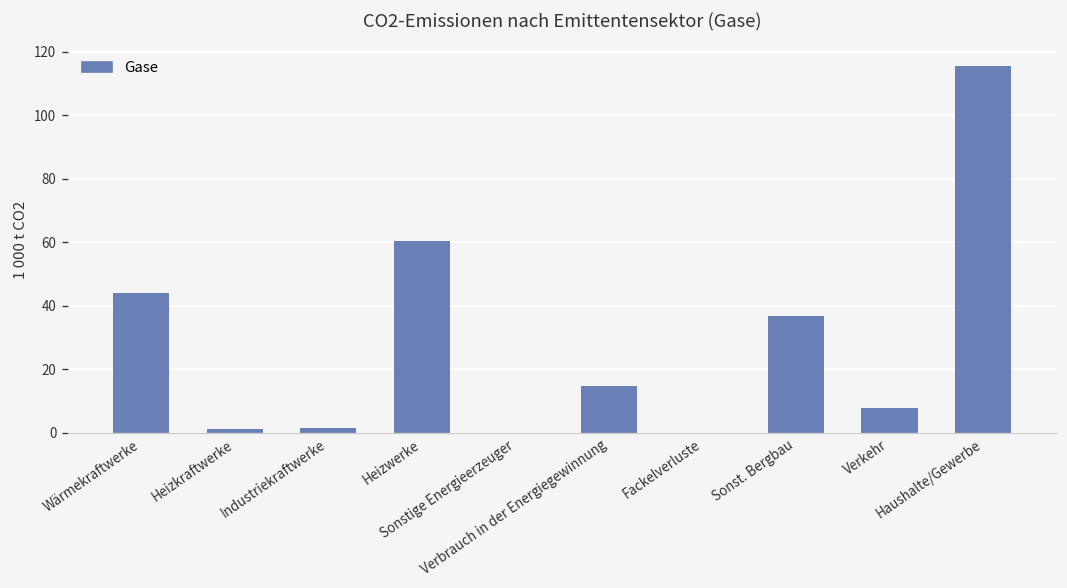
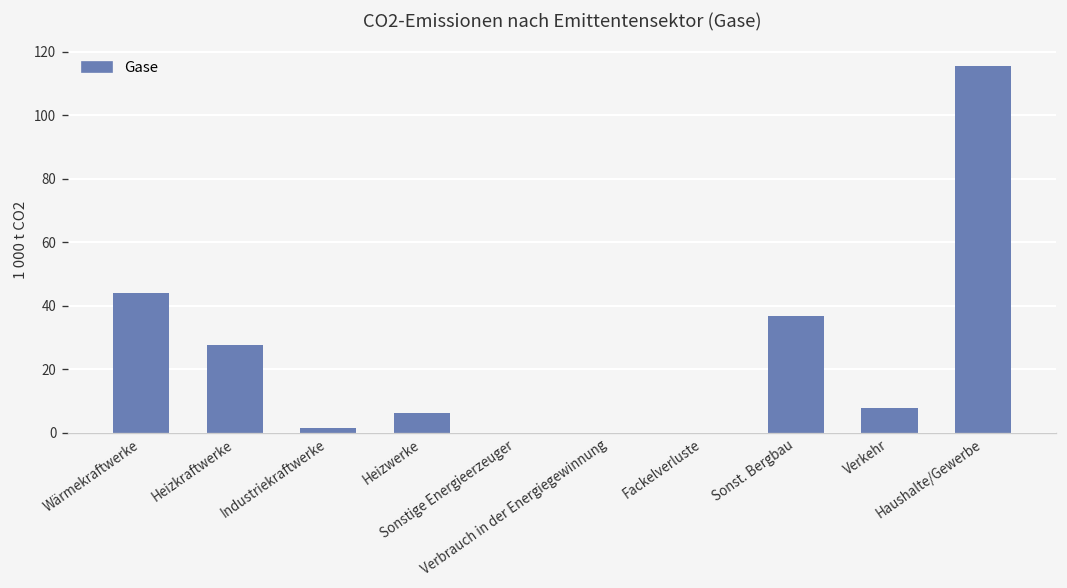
Heizkraftwerke: 1 -> 28
Heizwerke: 60 -> 6
Verbrauch in der Energiegewinnung: 15 -> 0
